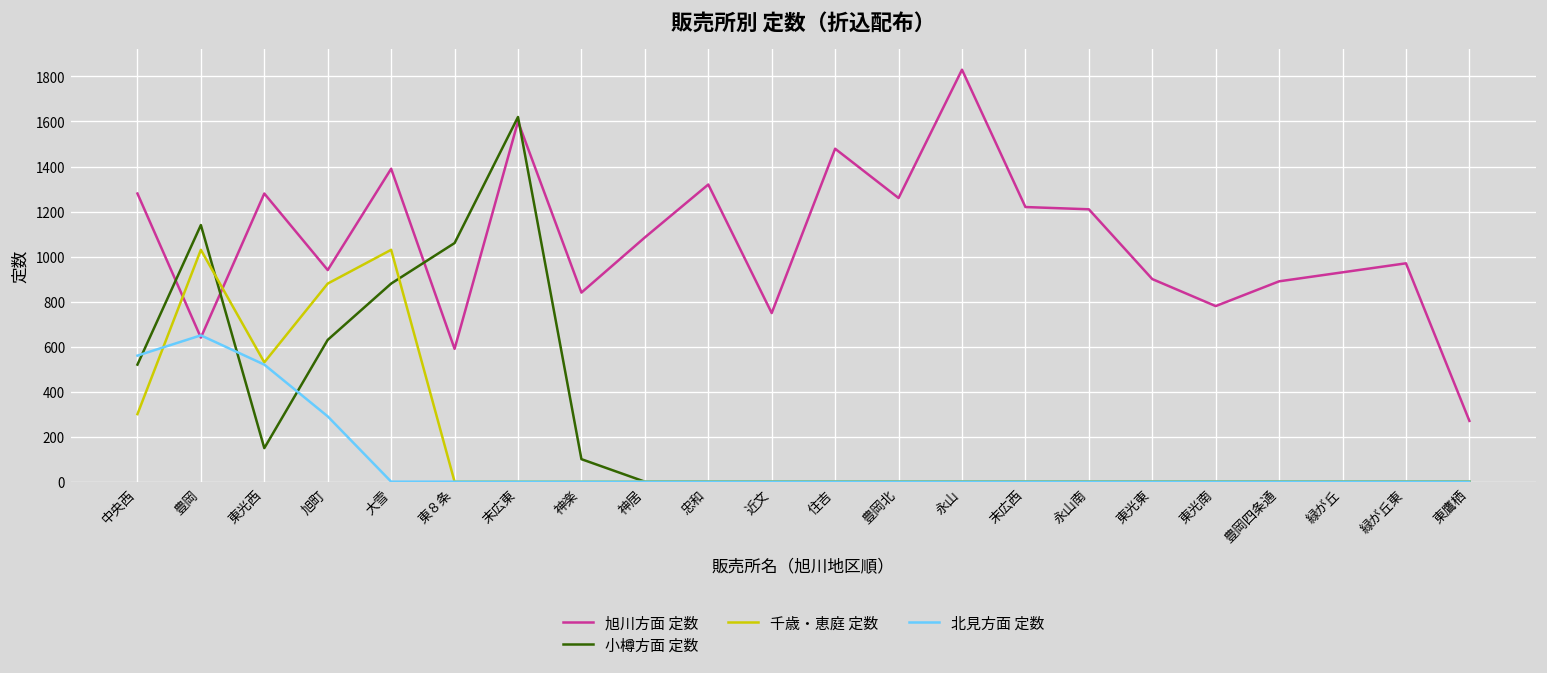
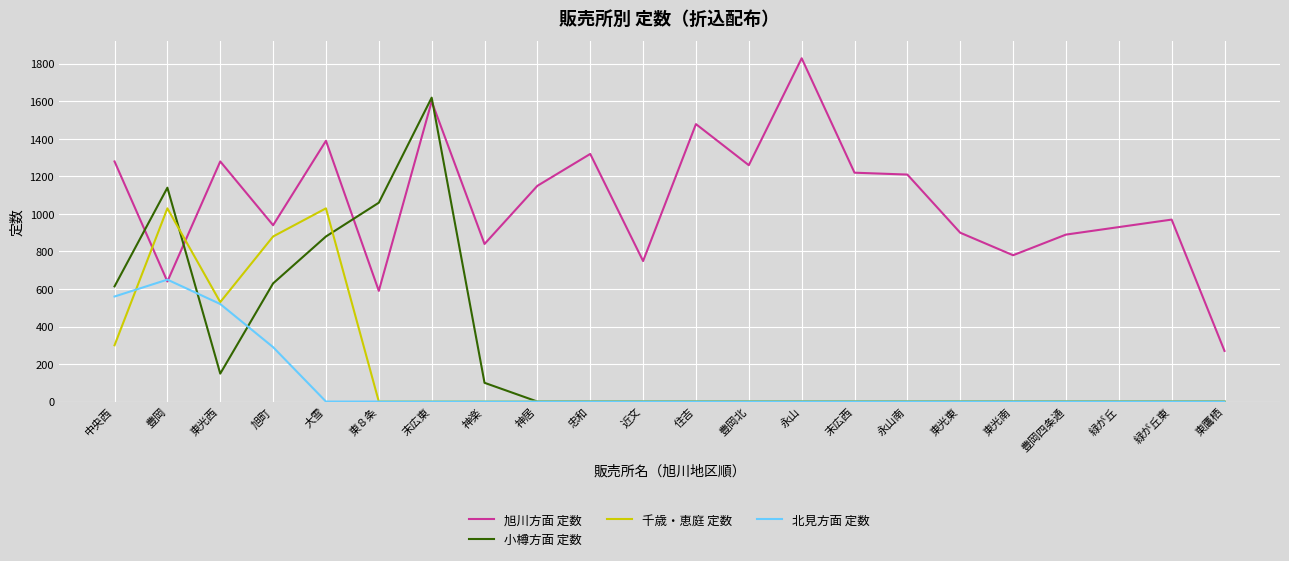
小樽方面 定数, 中央西: 520 -> 610
旭川方面 定数, 神居: 1090 -> 1150
